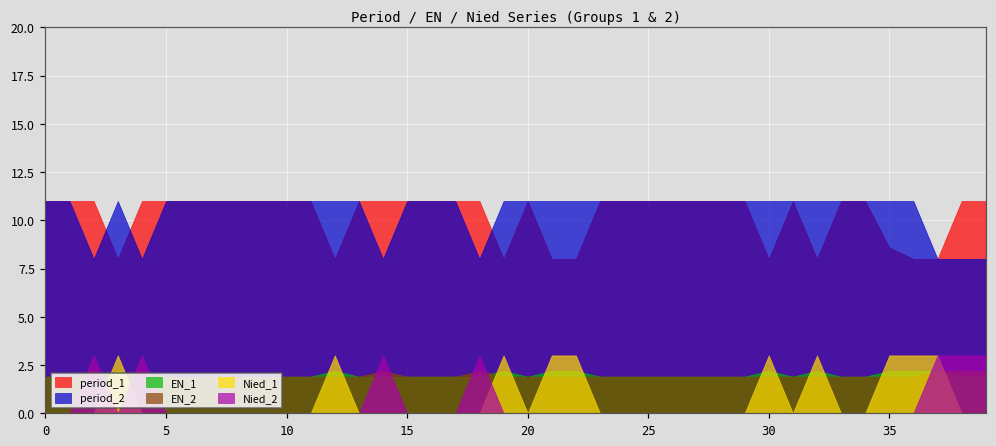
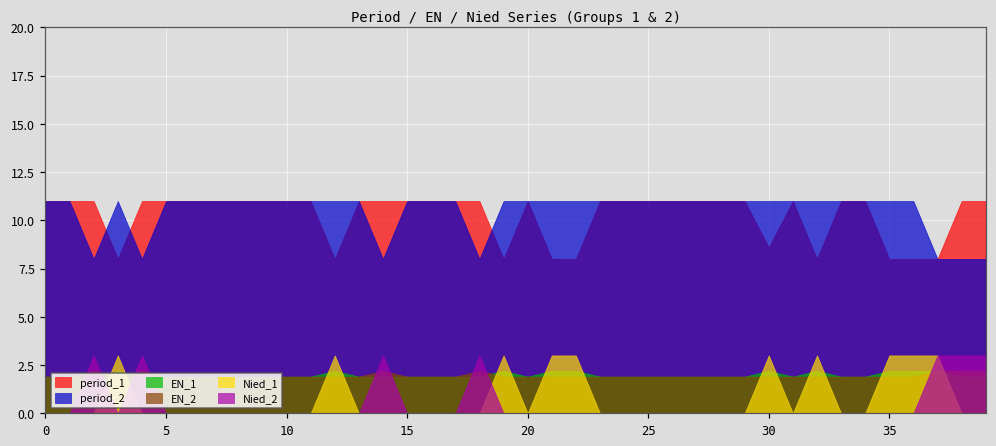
period_1, 30: 8.0 -> 8.6
period_1, 35: 8.6 -> 8.0
